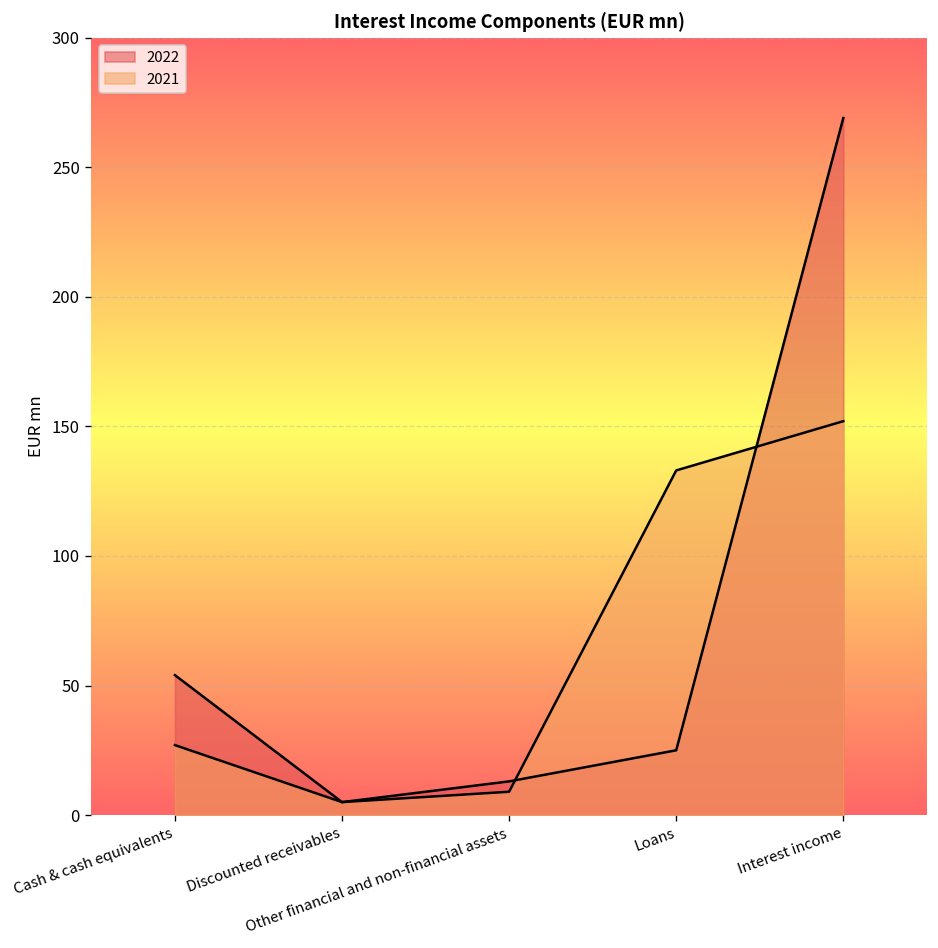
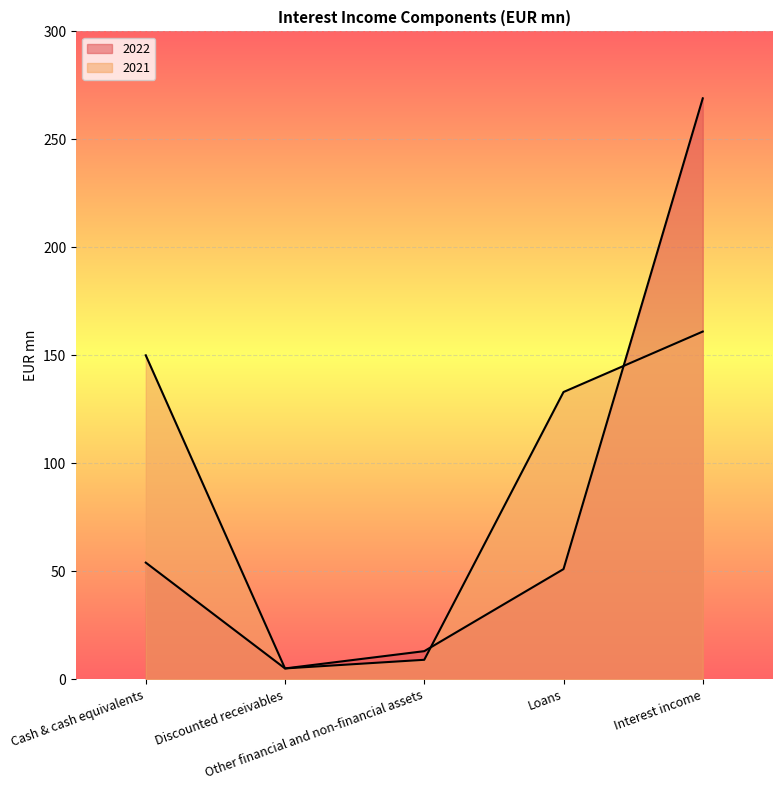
2021, Cash & cash equivalents: 27 -> 150
2022, Loans: 25 -> 51
2021, Interest income: 152 -> 161
